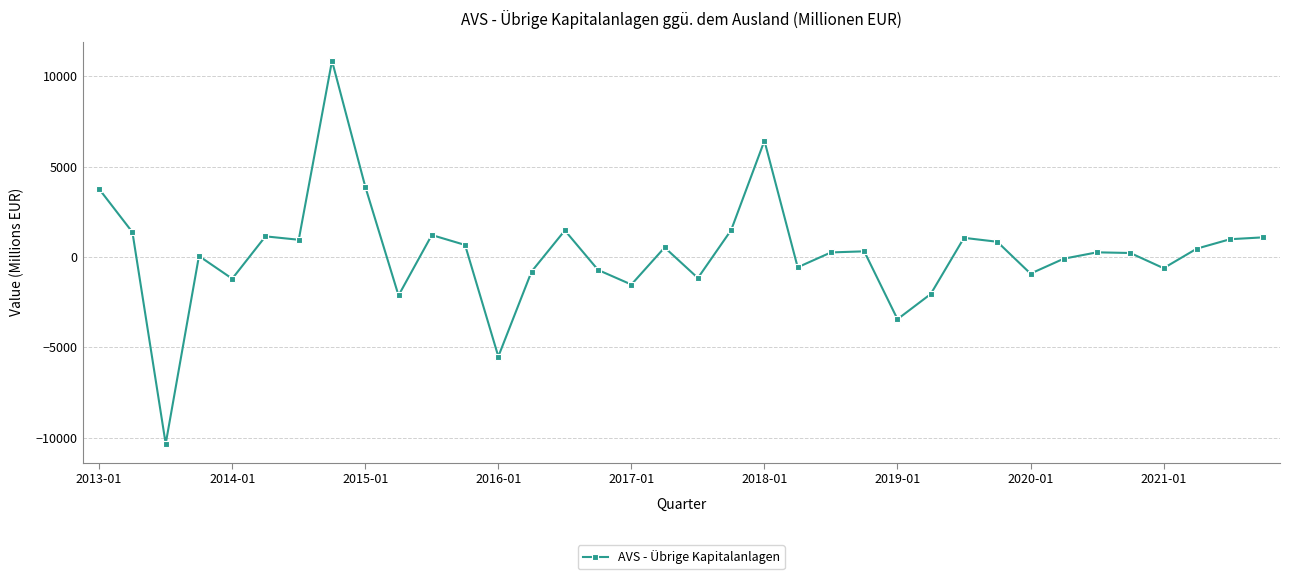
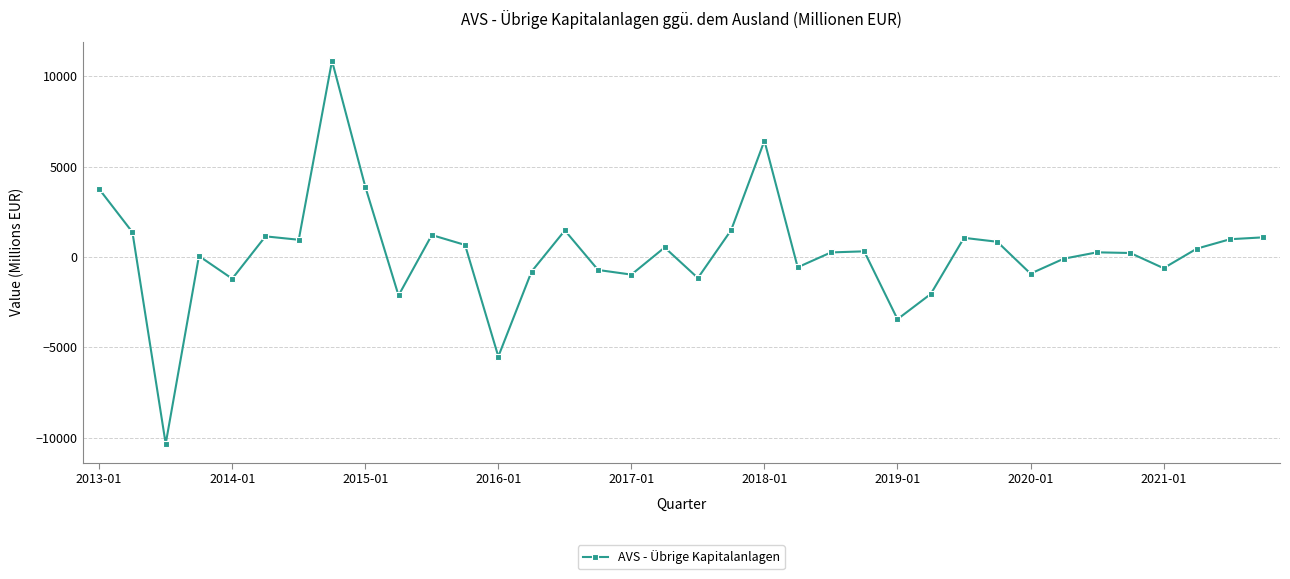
2017-01: -1500 -> -1000
